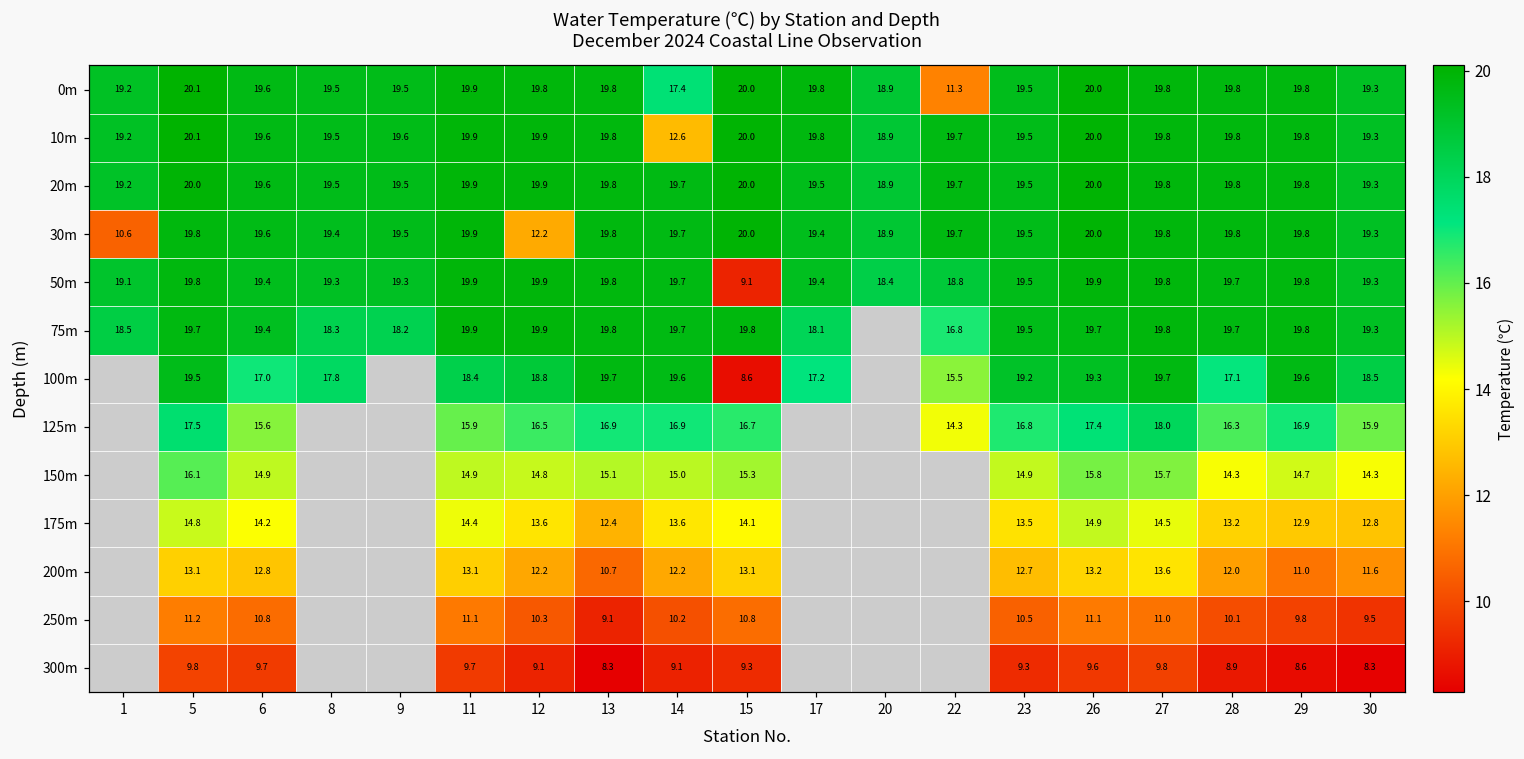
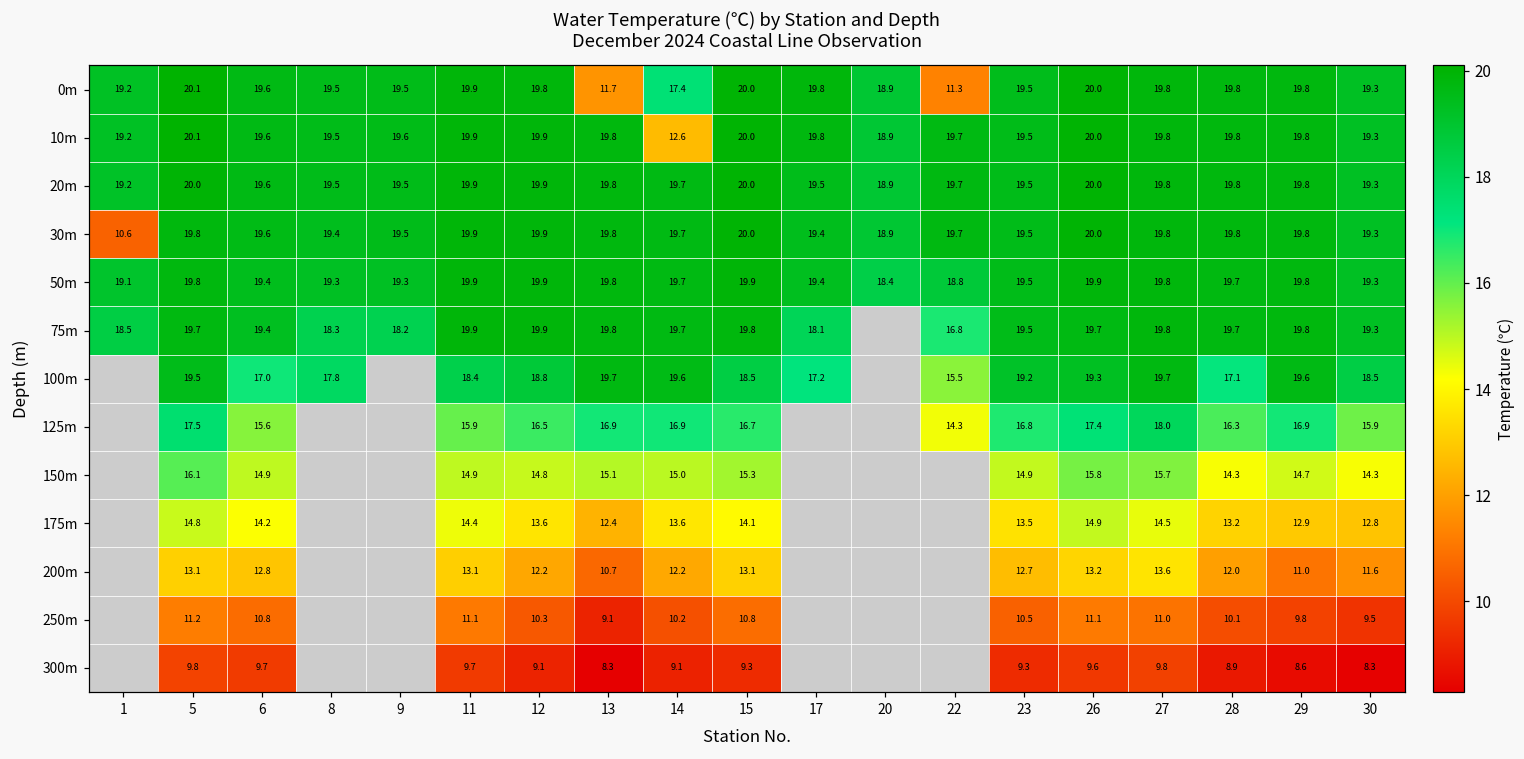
0m, 13: 19.8 -> 11.7
30m, 12: 12.2 -> 19.9
50m, 15: 9.1 -> 19.9
100m, 15: 8.6 -> 18.5
